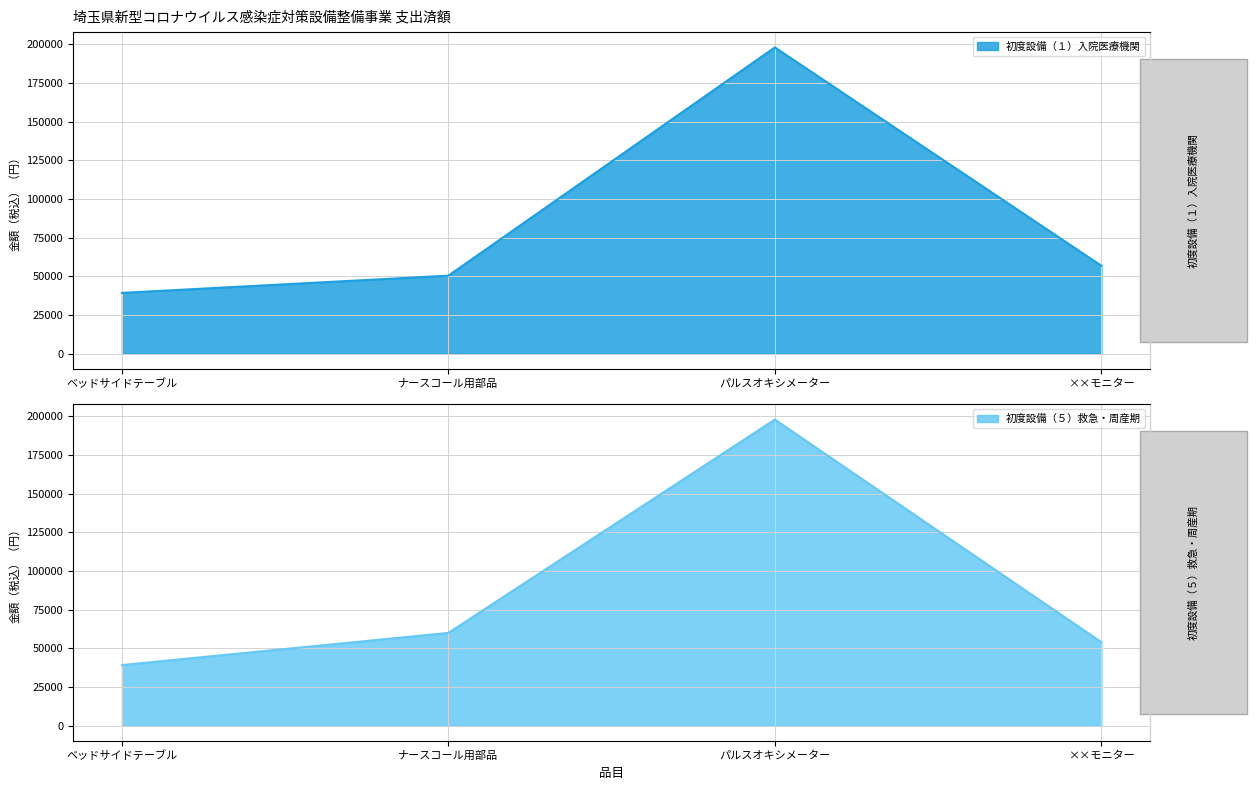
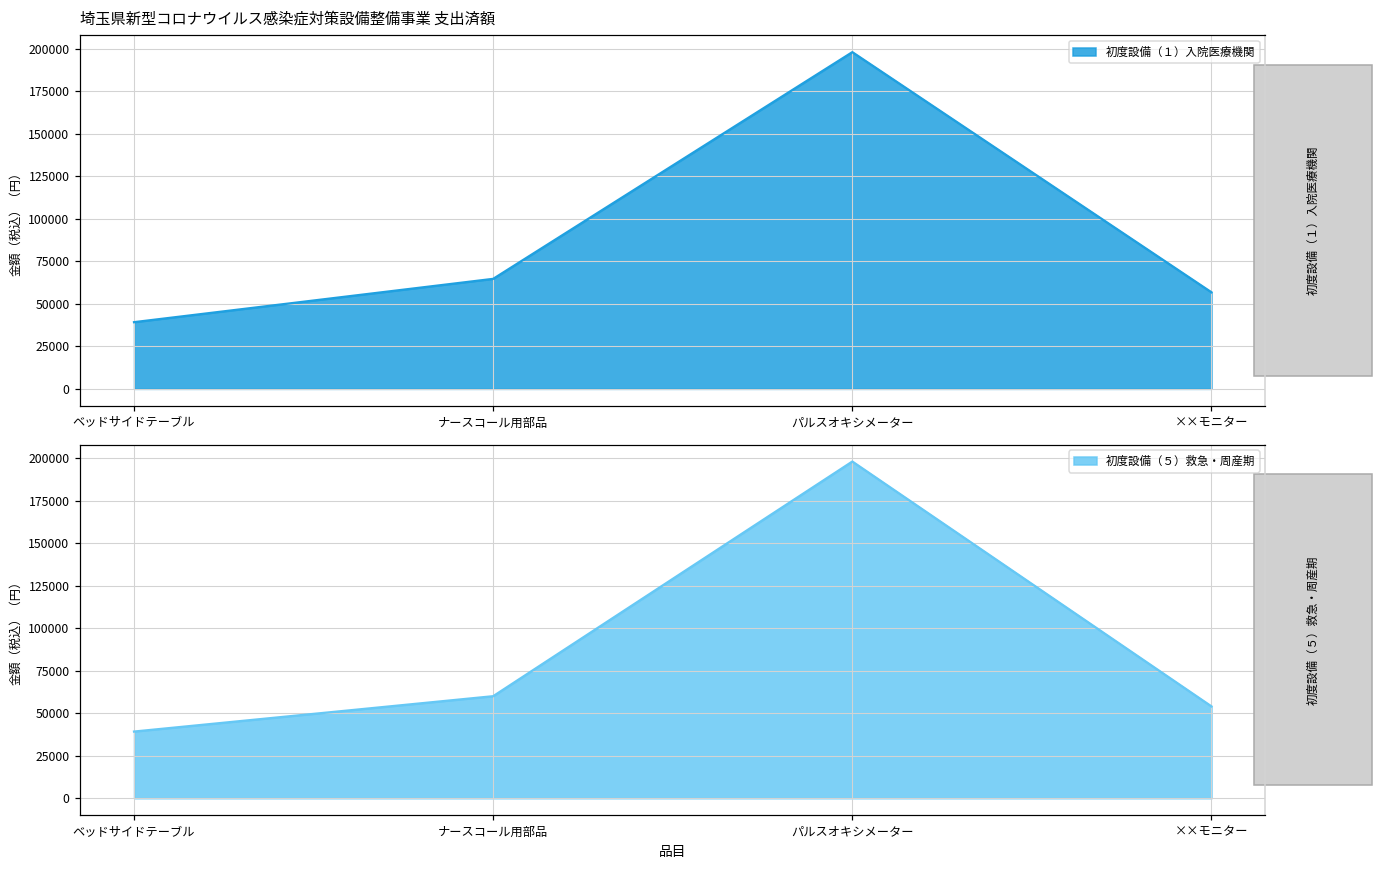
埼玉県新型コロナウイルス感染症対策設備整備事業 支出済額, ナースコール用部品: 50000 -> 65000
